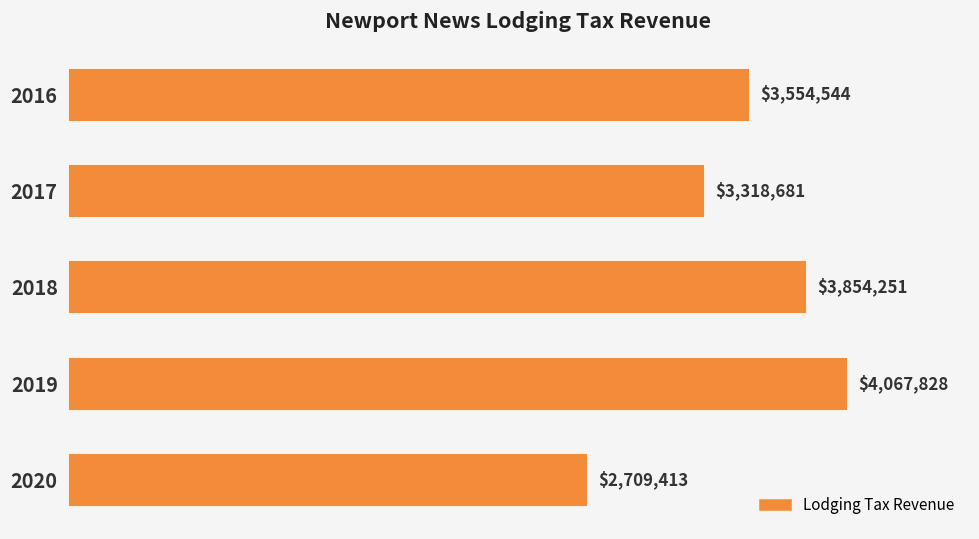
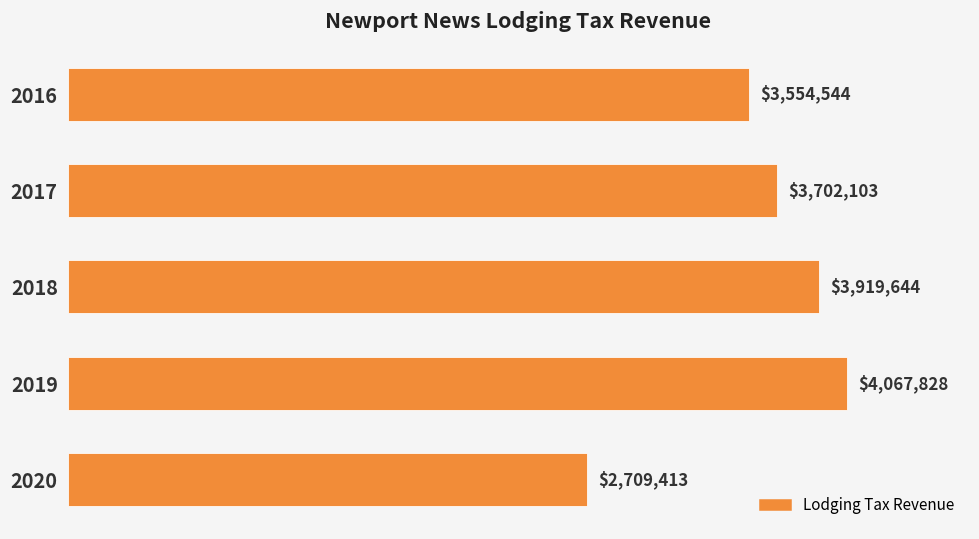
2017: $3,318,681 -> $3,702,103
2018: $3,854,251 -> $3,919,644
